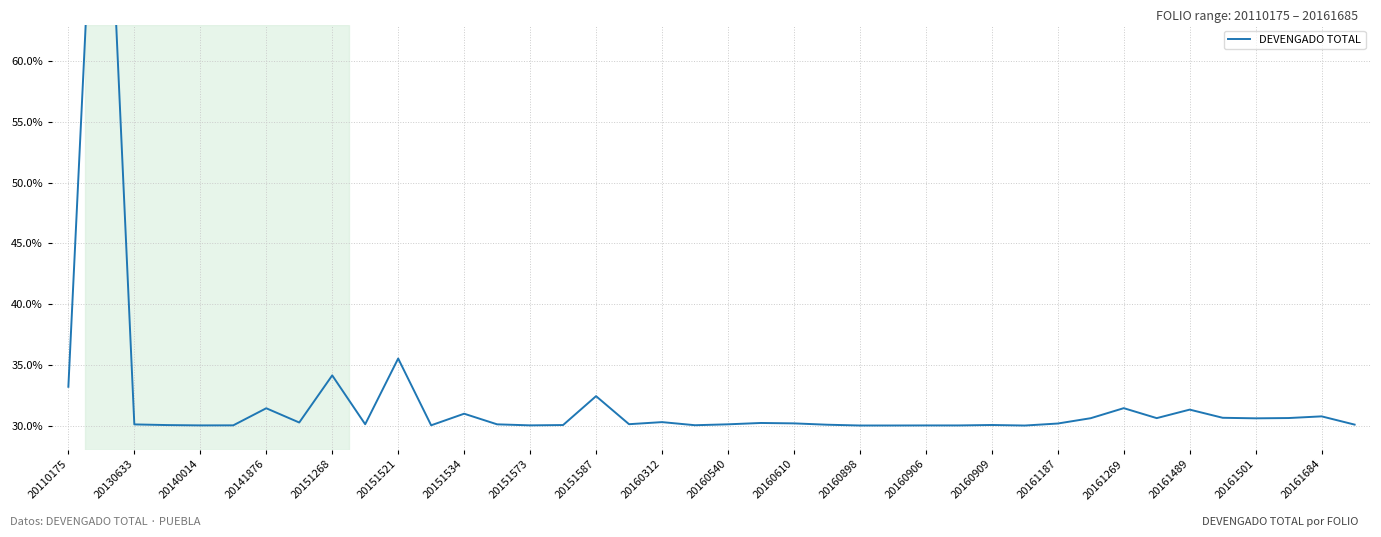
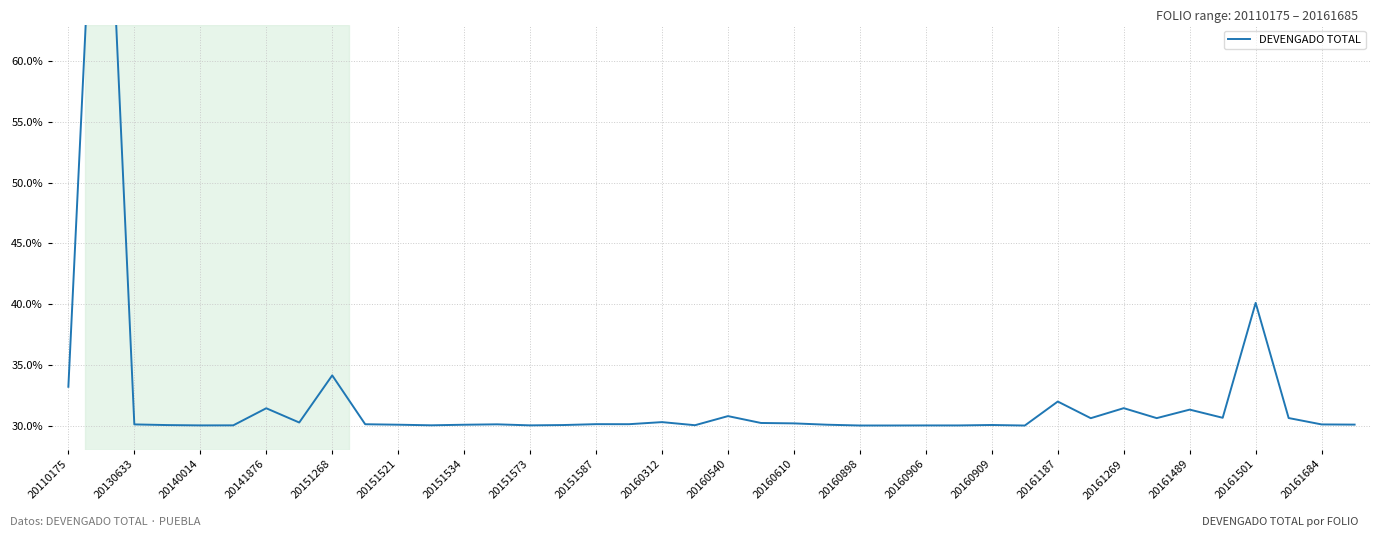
20151521: 35.5% -> 30.1%
20151534: 31.0% -> 30.1%
20151587: 32.4% -> 30.1%
20160540: 30.1% -> 30.8%
20161187: 30.2% -> 32.0%
20161501: 30.6% -> 40.1%
20161684: 30.8% -> 30.1%
